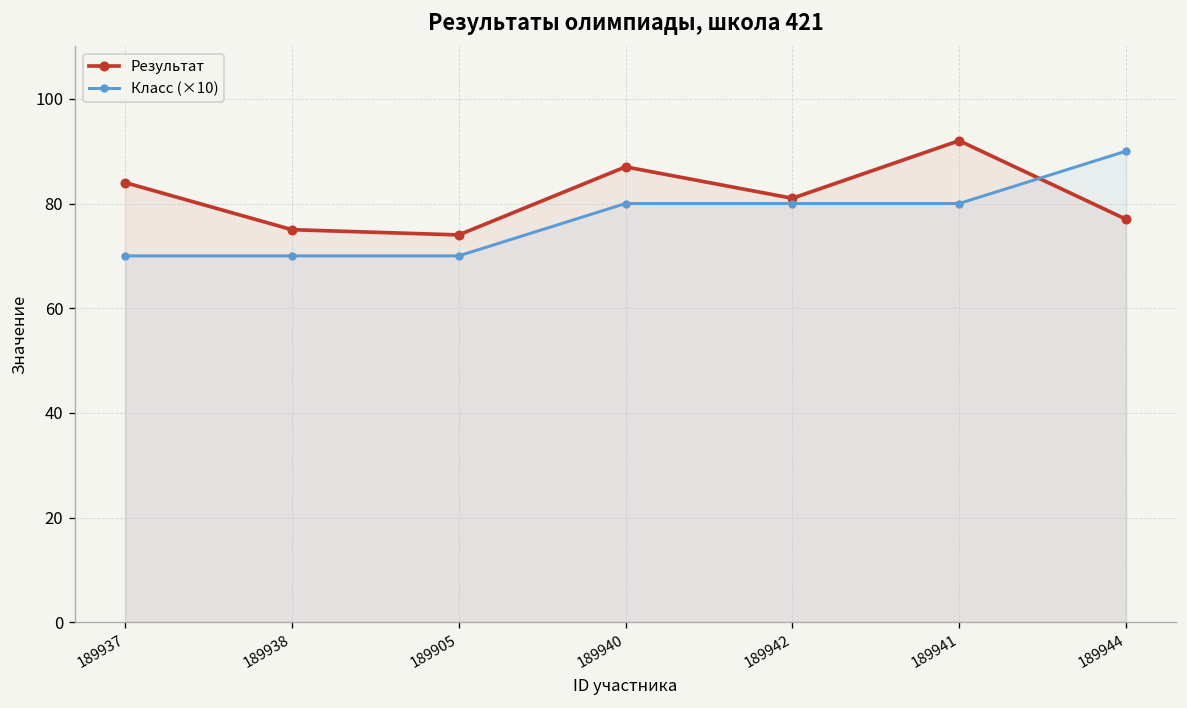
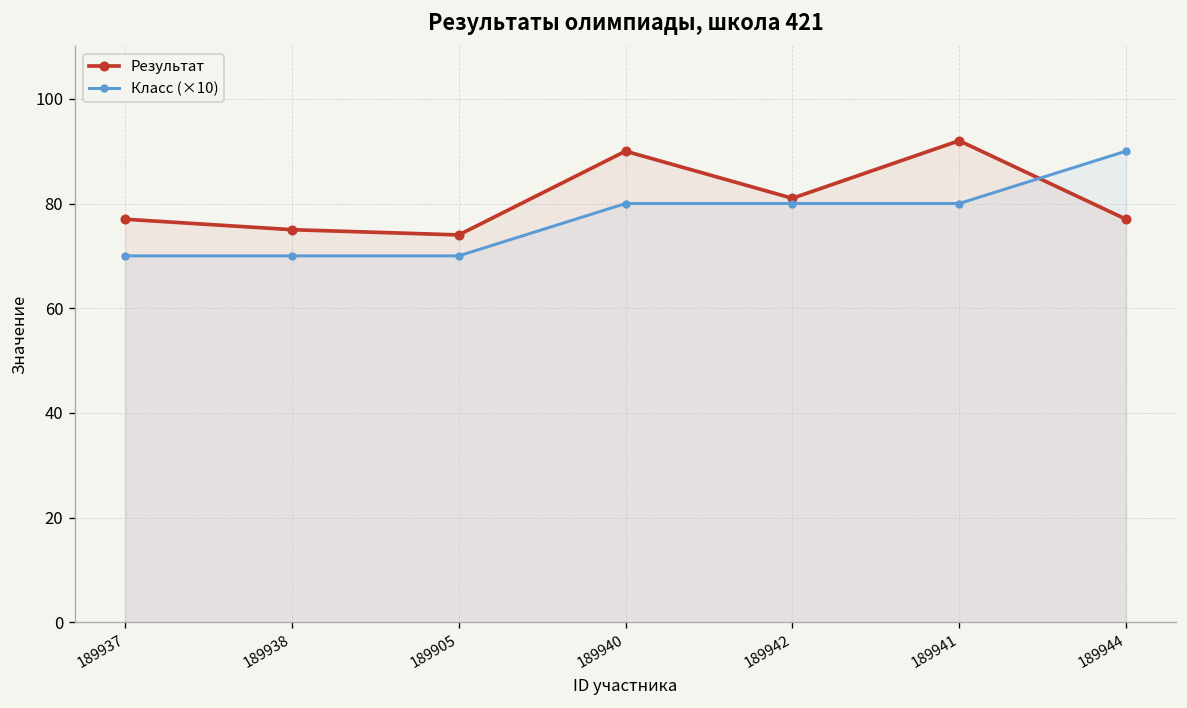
Результат, 189937: 84 -> 77
Результат, 189940: 87 -> 90
